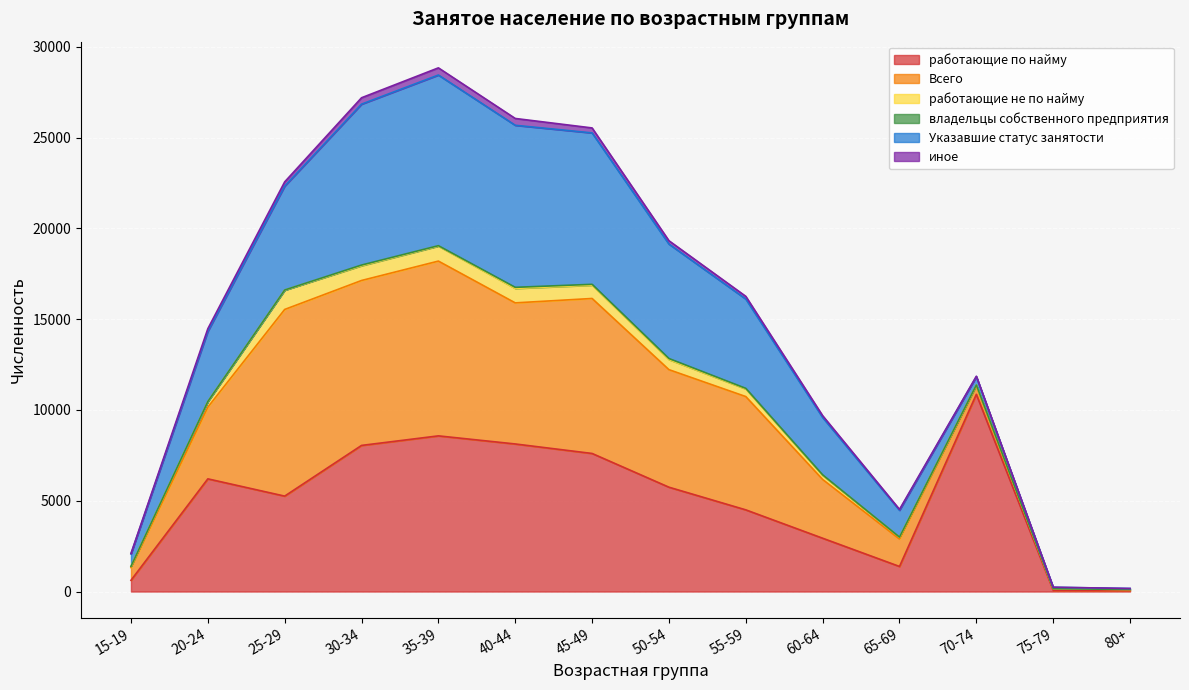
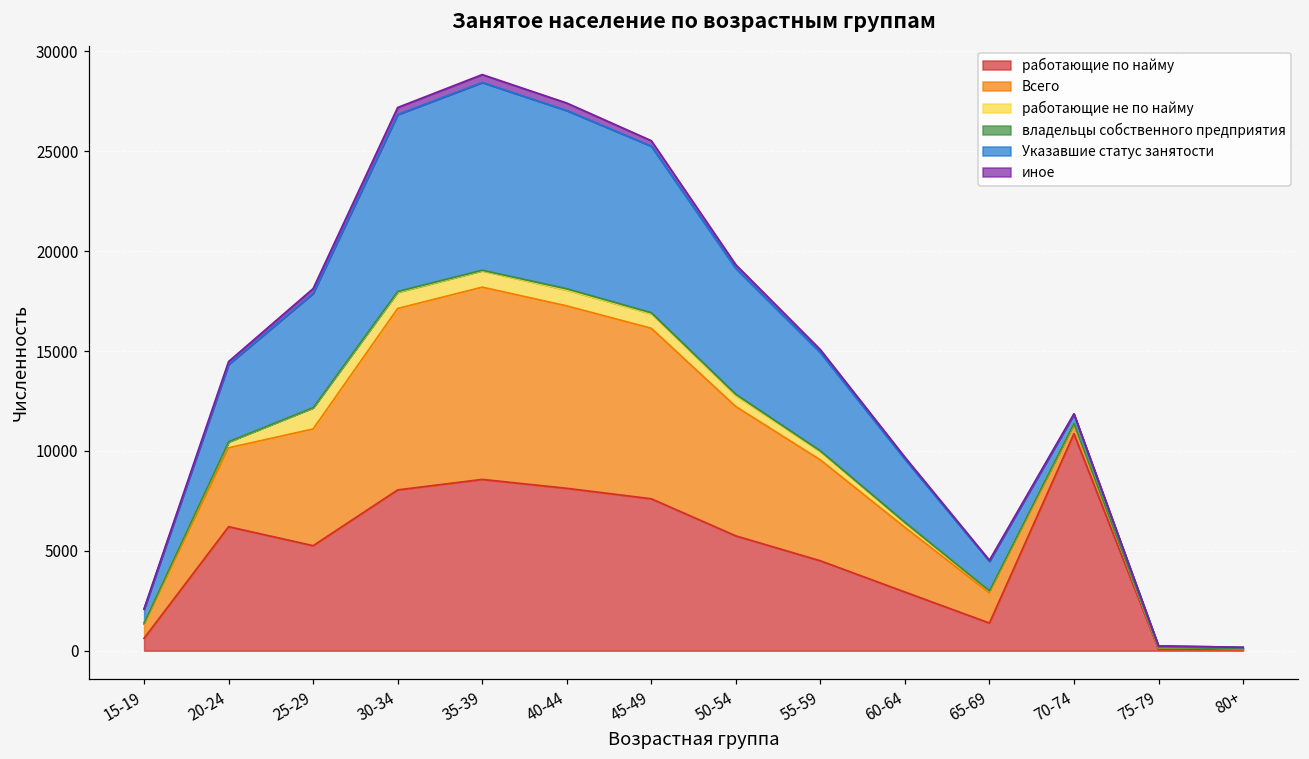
Всего, 25-29: 10300 -> 5800
Всего, 40-44: 7800 -> 9100
Всего, 55-59: 6200 -> 5100
